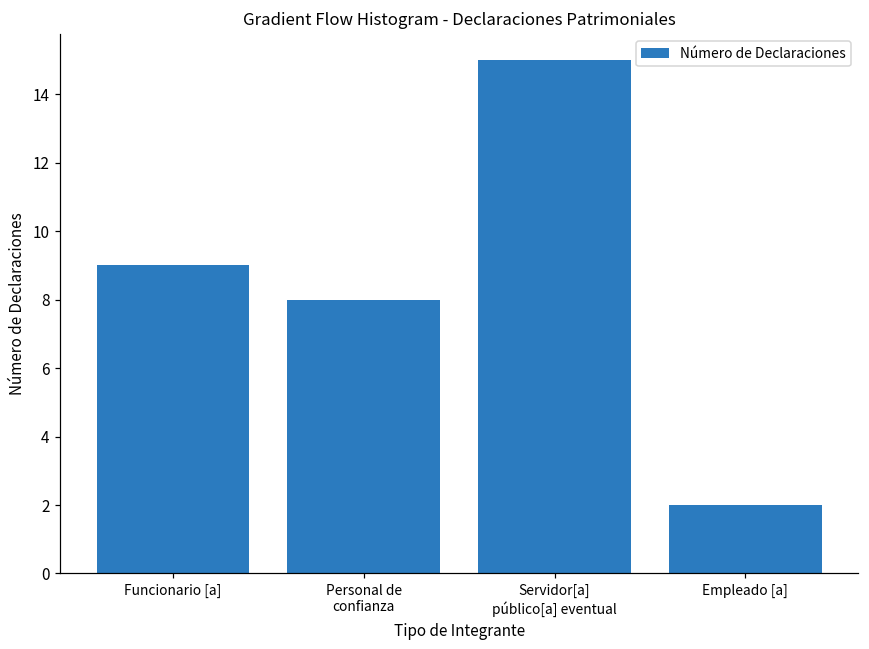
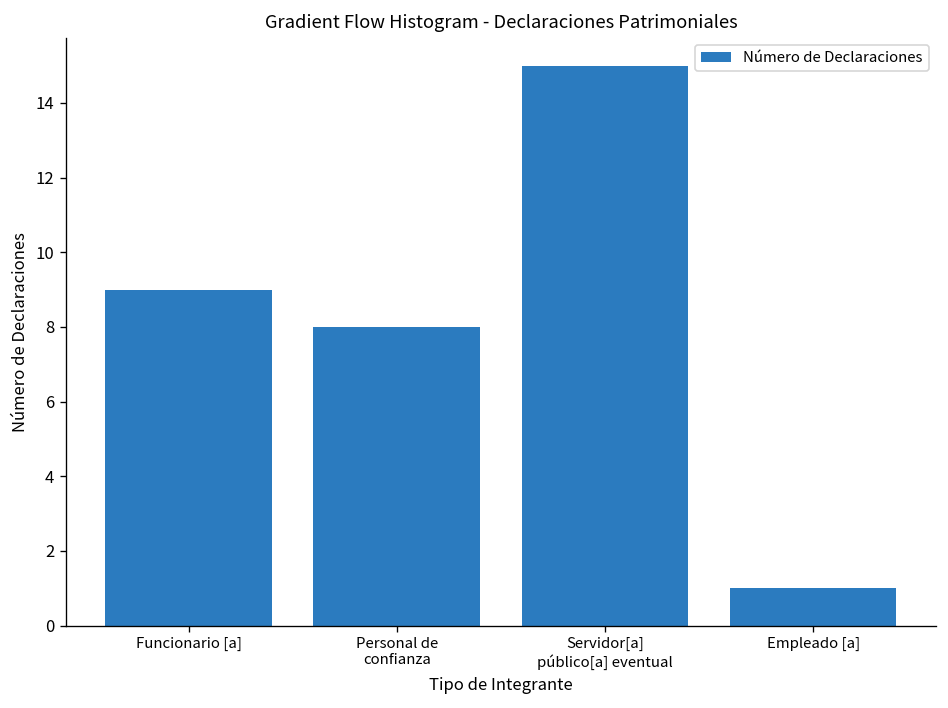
Empleado [a]: 2 -> 1
